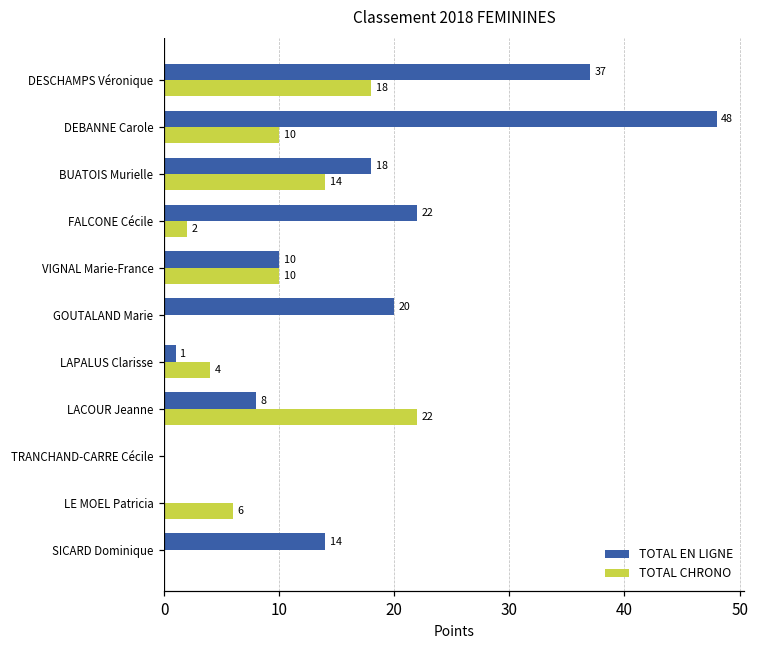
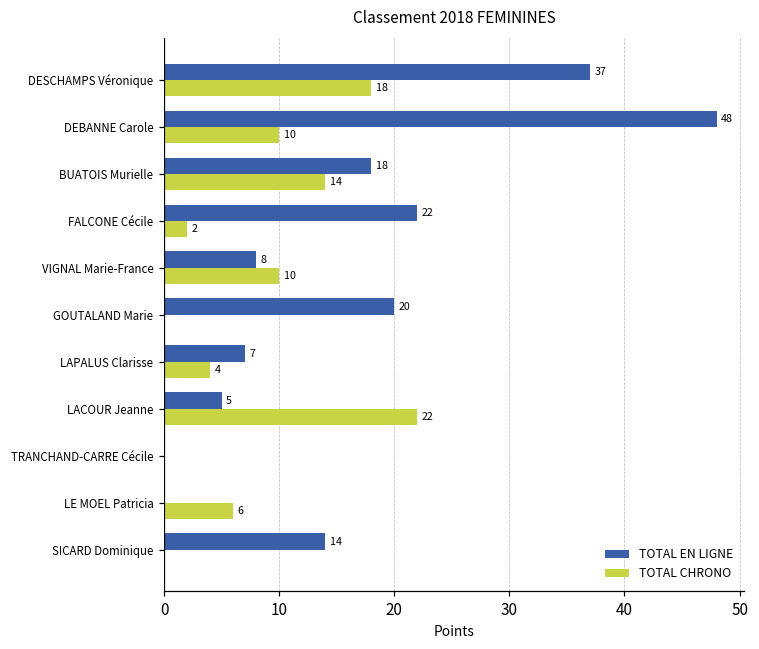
TOTAL EN LIGNE, VIGNAL Marie-France: 10 -> 8
TOTAL EN LIGNE, LAPALUS Clarisse: 1 -> 7
TOTAL EN LIGNE, LACOUR Jeanne: 8 -> 5
